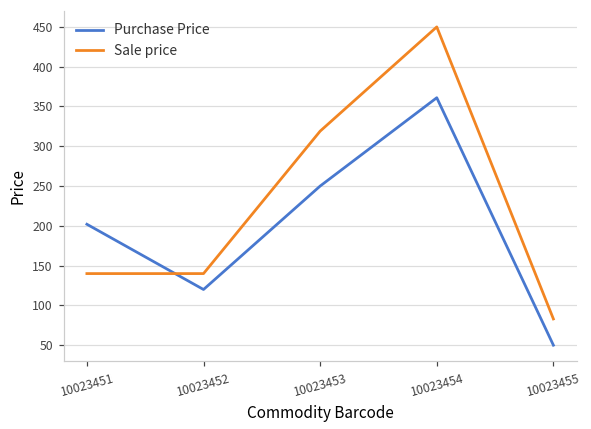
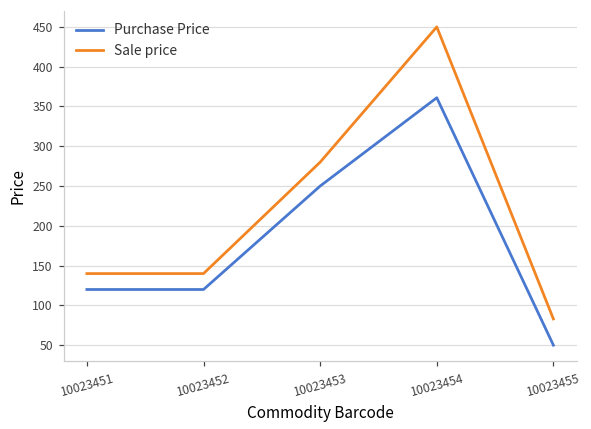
Purchase Price, 10023451: 200 -> 120
Sale price, 10023453: 320 -> 280
